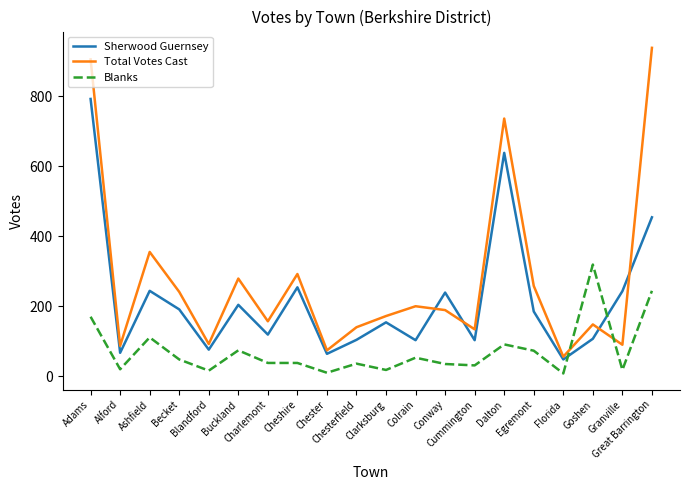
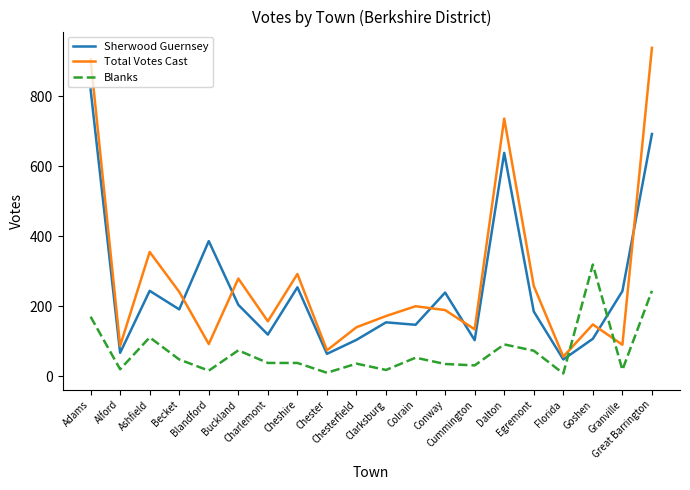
Sherwood Guernsey, Adams: 790 -> 820
Sherwood Guernsey, Blandford: 80 -> 390
Sherwood Guernsey, Colrain: 100 -> 150
Sherwood Guernsey, Great Barrington: 450 -> 690
